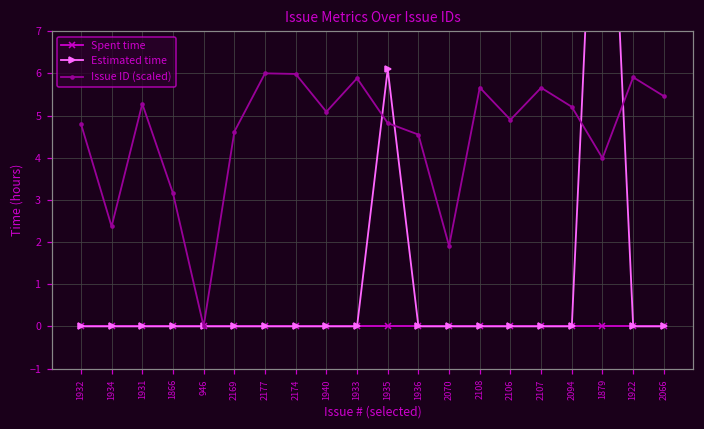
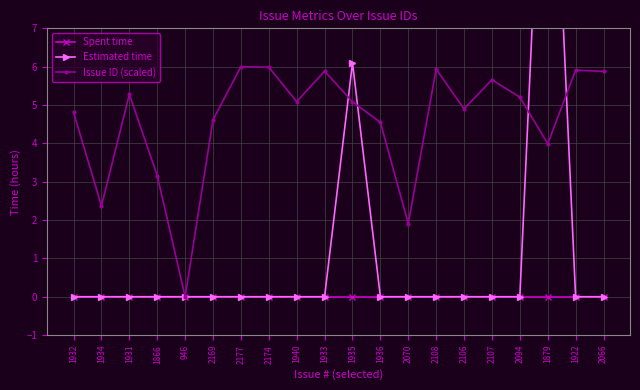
Issue ID (scaled), 1935: 4.8 -> 5.1
Issue ID (scaled), 2108: 5.7 -> 5.9
Issue ID (scaled), 2066: 5.5 -> 5.9
